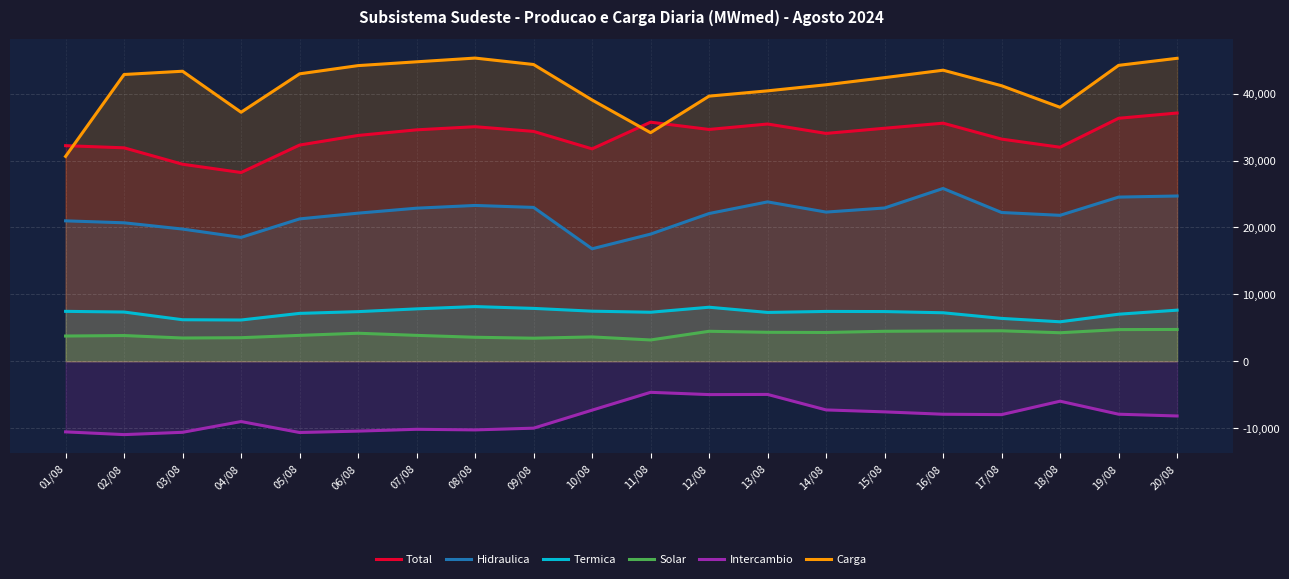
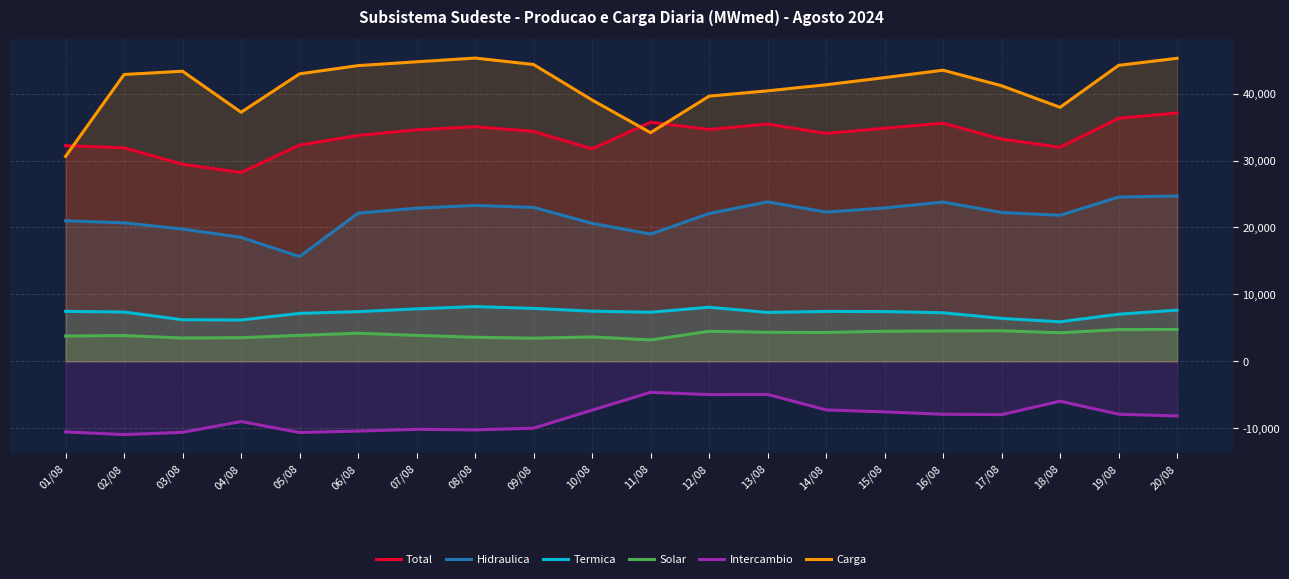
Hidraulica, 05/08: 21,000 -> 16,000
Hidraulica, 10/08: 17,000 -> 21,000
Hidraulica, 16/08: 26,000 -> 24,000
